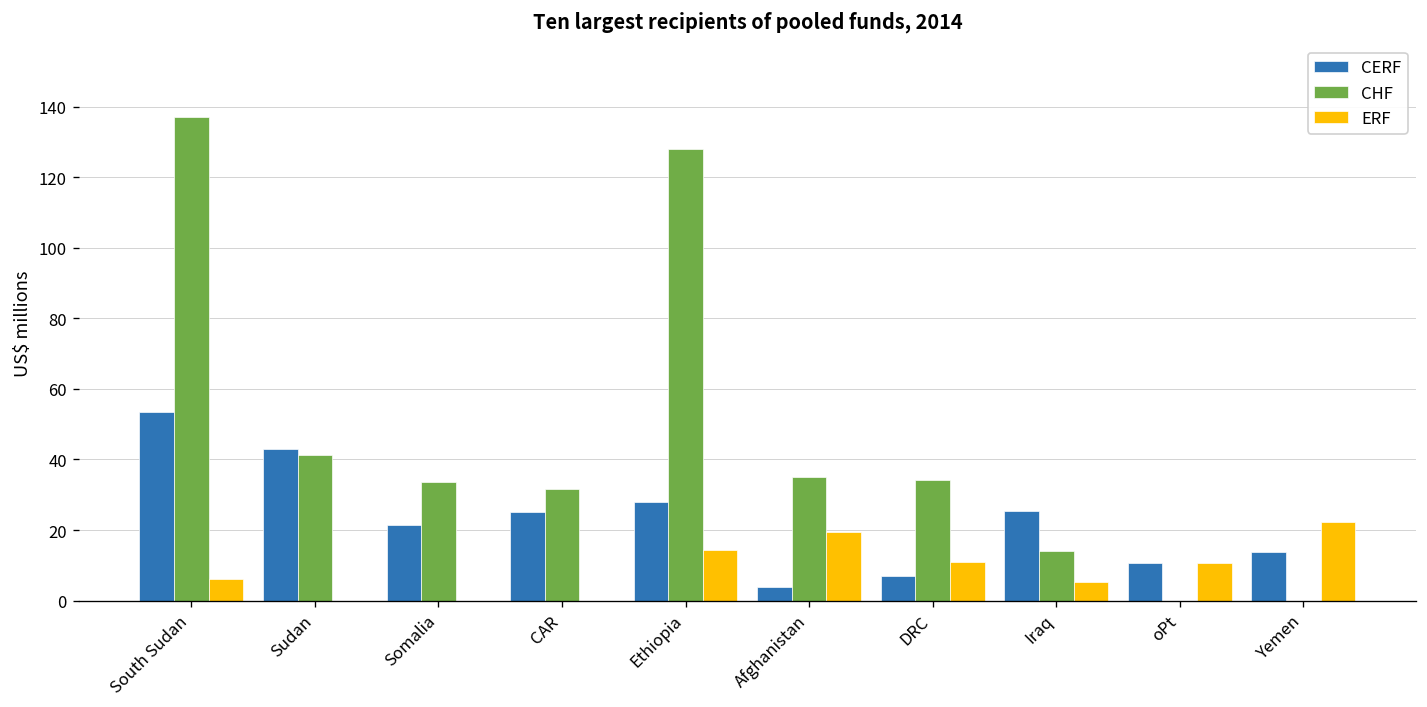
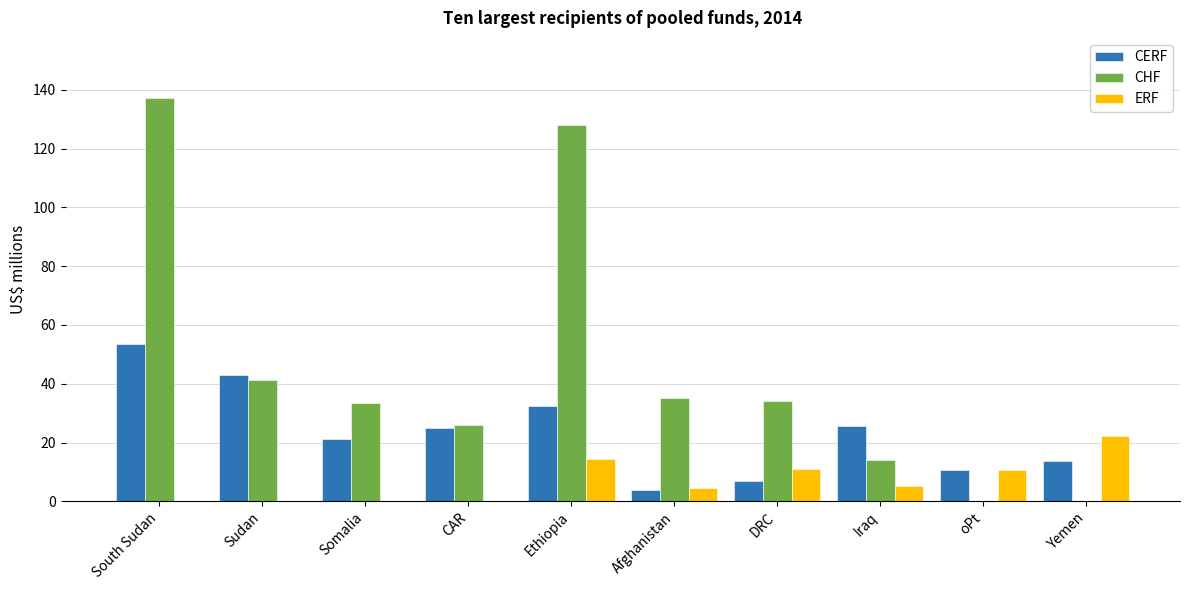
ERF, South Sudan: 6 -> 0
CHF, CAR: 32 -> 26
CERF, Ethiopia: 28 -> 32
ERF, Afghanistan: 19 -> 5
